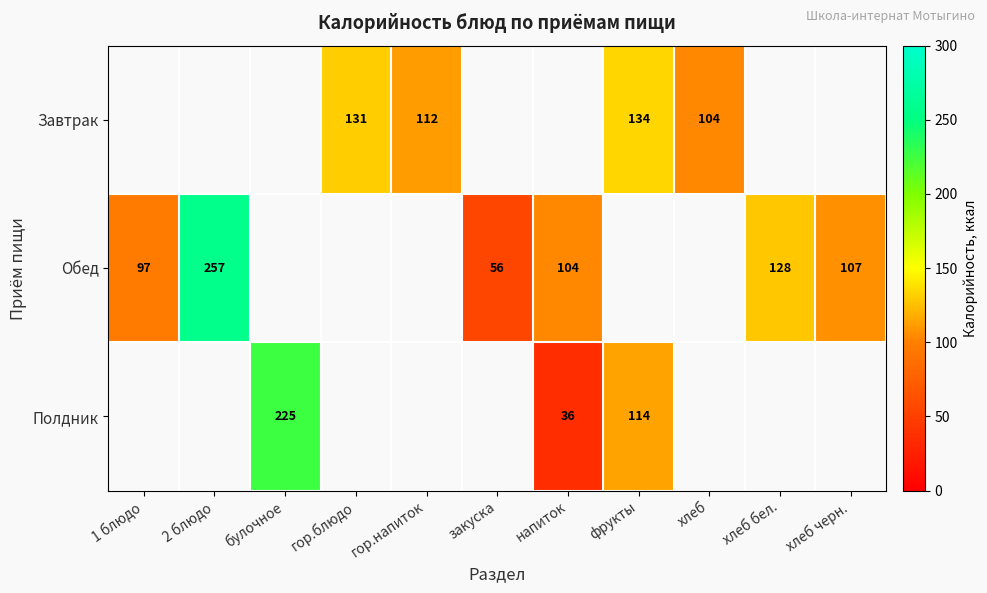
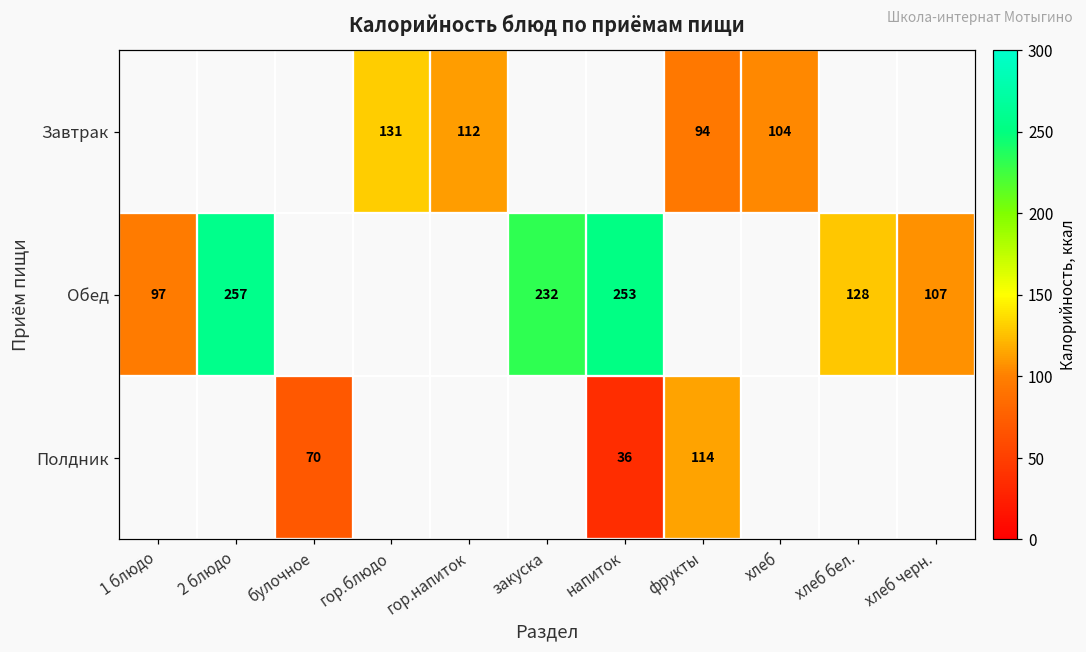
Завтрак, фрукты: 134 -> 94
Обед, закуска: 56 -> 232
Обед, напиток: 104 -> 253
Полдник, булочное: 225 -> 70
